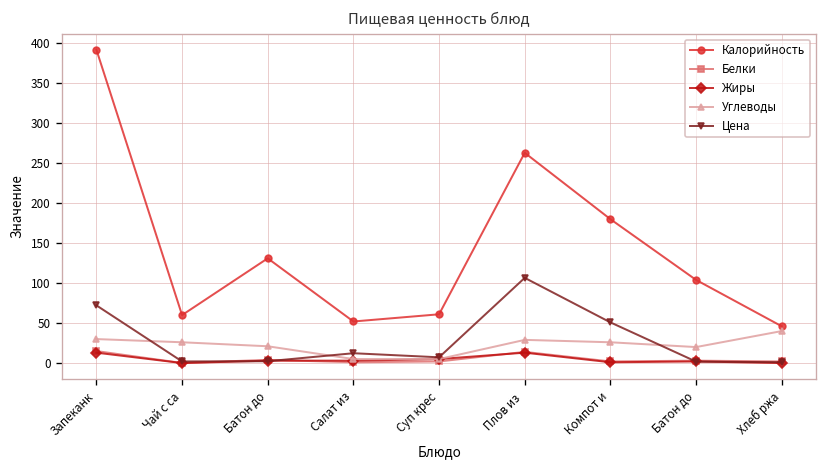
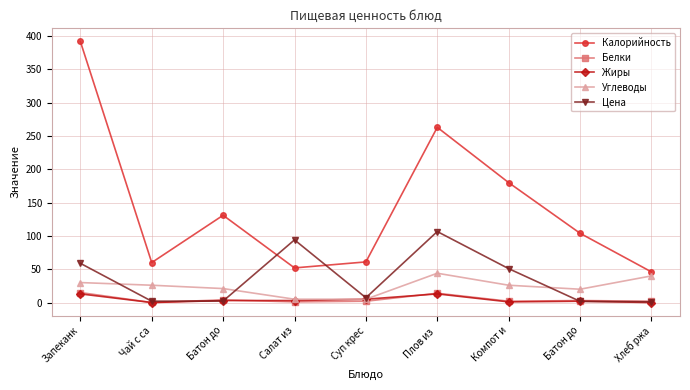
Цена, Запеканк: 70 -> 60
Цена, Салат из: 10 -> 90
Углеводы, Плов из: 30 -> 40
